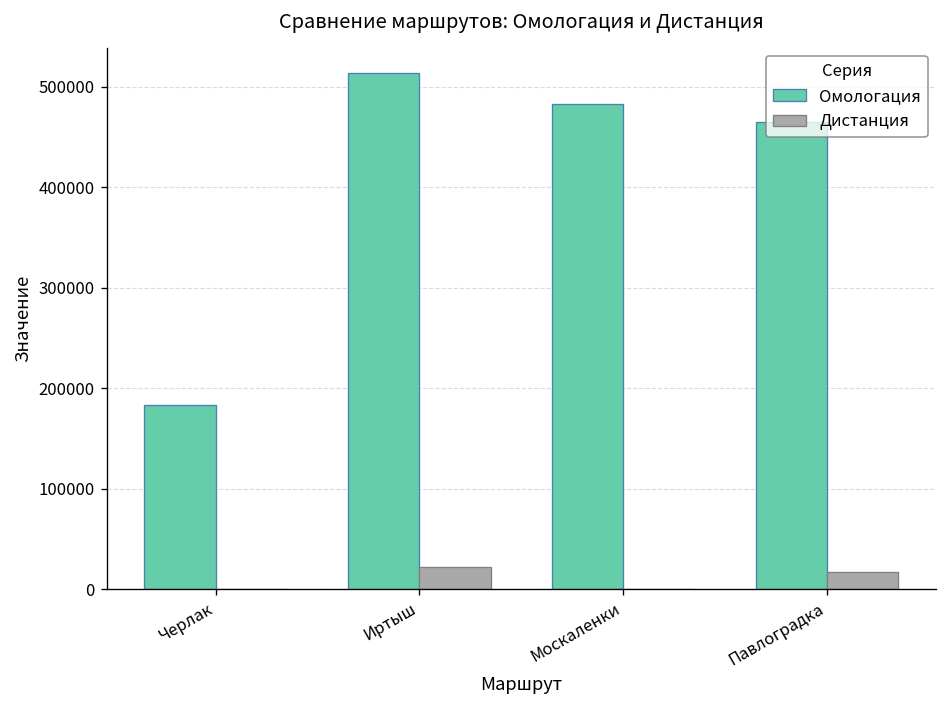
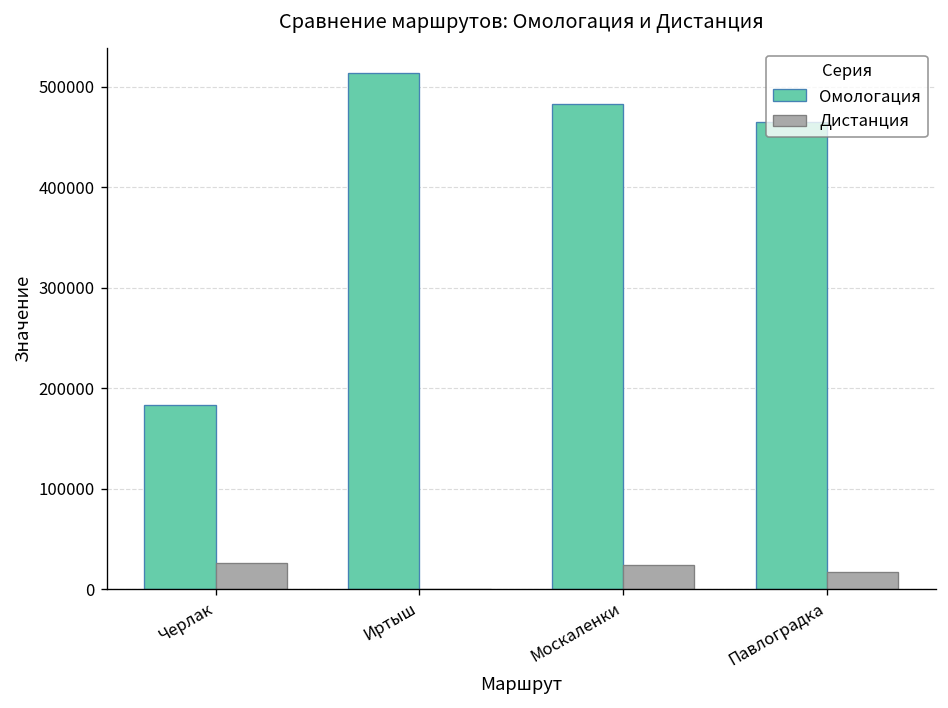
Дистанция, Черлак: 0 -> 30000
Дистанция, Иртыш: 20000 -> 0
Дистанция, Москаленки: 0 -> 20000
